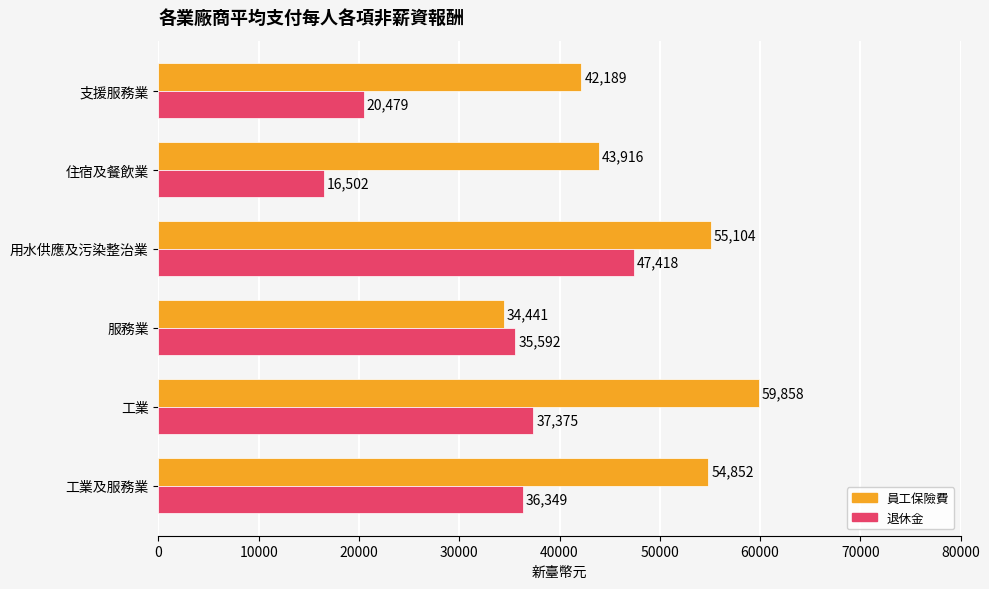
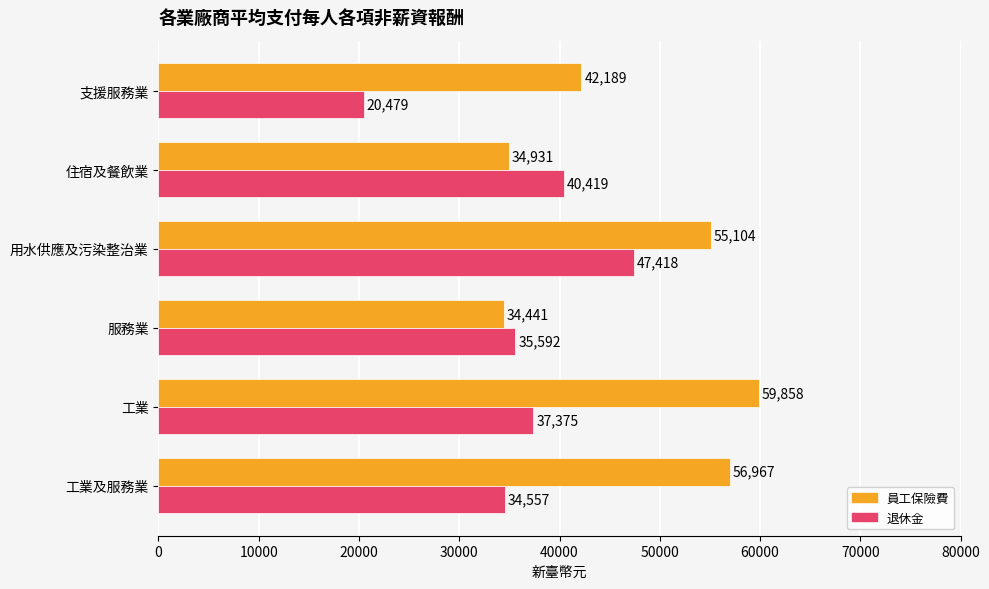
員工保險費, 住宿及餐飲業: 43,916 -> 34,931
退休金, 住宿及餐飲業: 16,502 -> 40,419
員工保險費, 工業及服務業: 54,852 -> 56,967
退休金, 工業及服務業: 36,349 -> 34,557
